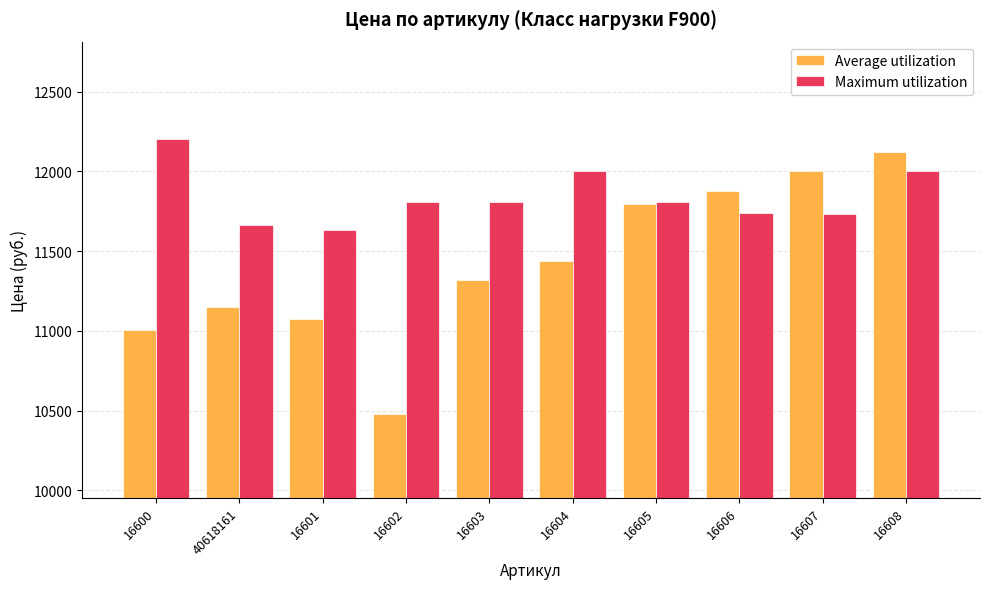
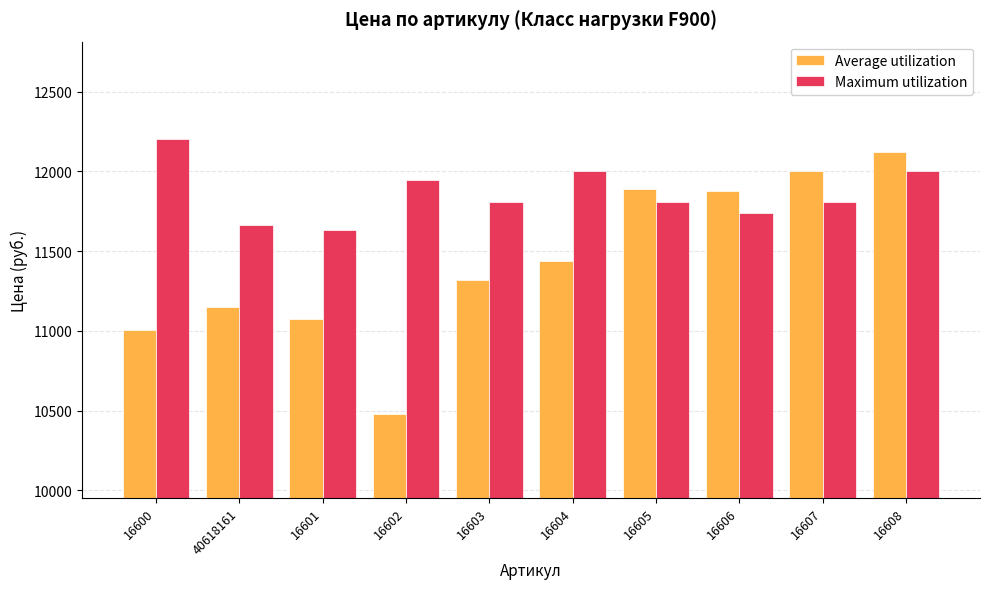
Maximum utilization, 16602: 11810 -> 11950
Average utilization, 16605: 11800 -> 11890
Maximum utilization, 16607: 11730 -> 11810
